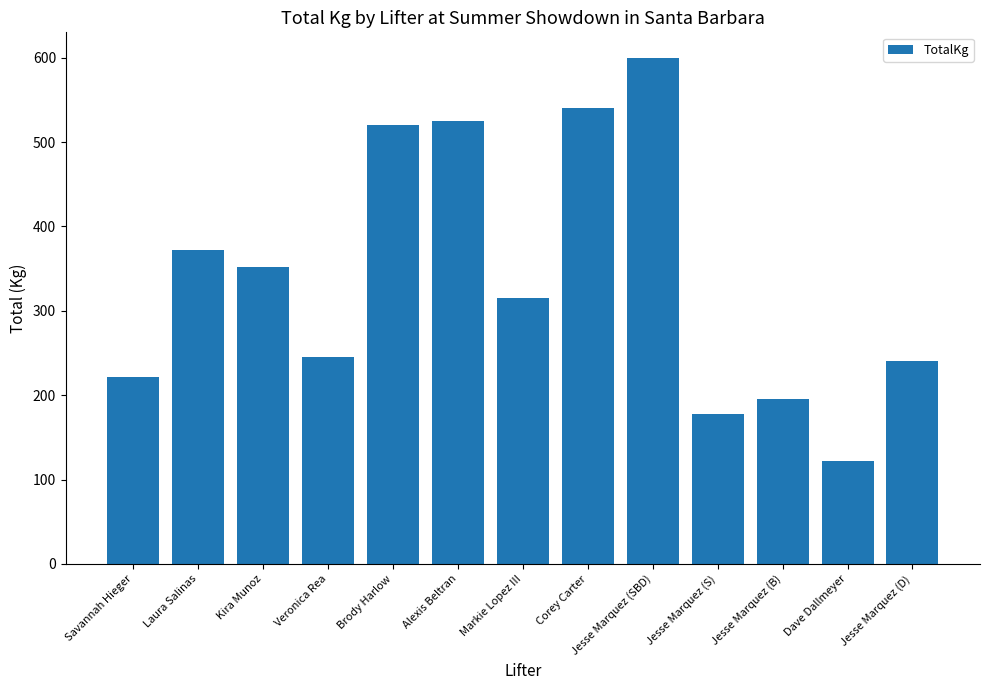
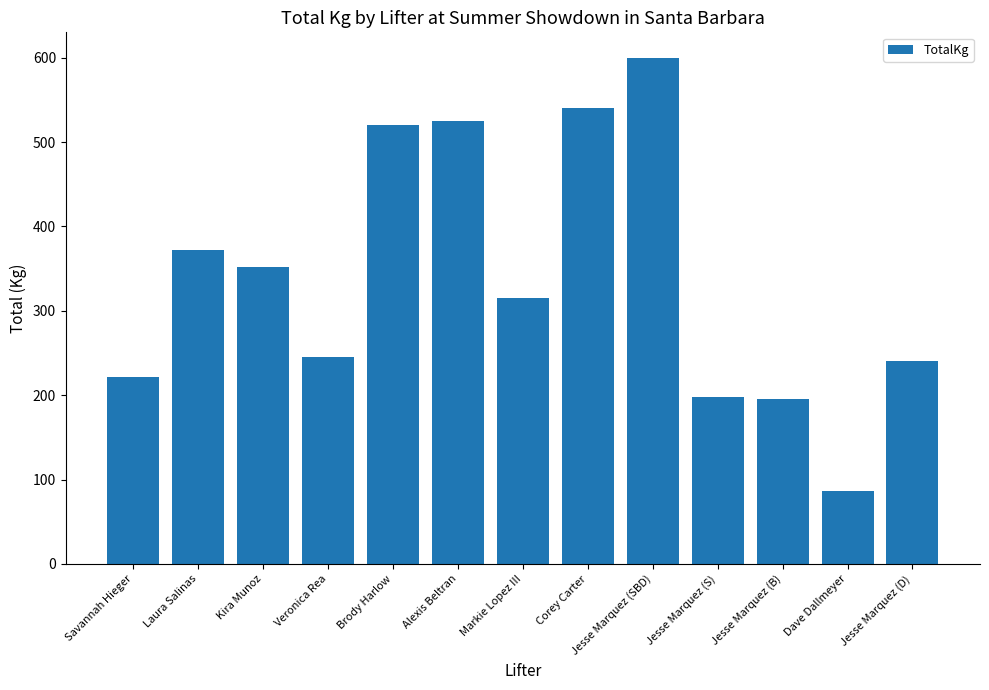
Jesse Marquez (S): 180 -> 200
Dave Dallmeyer: 120 -> 90
